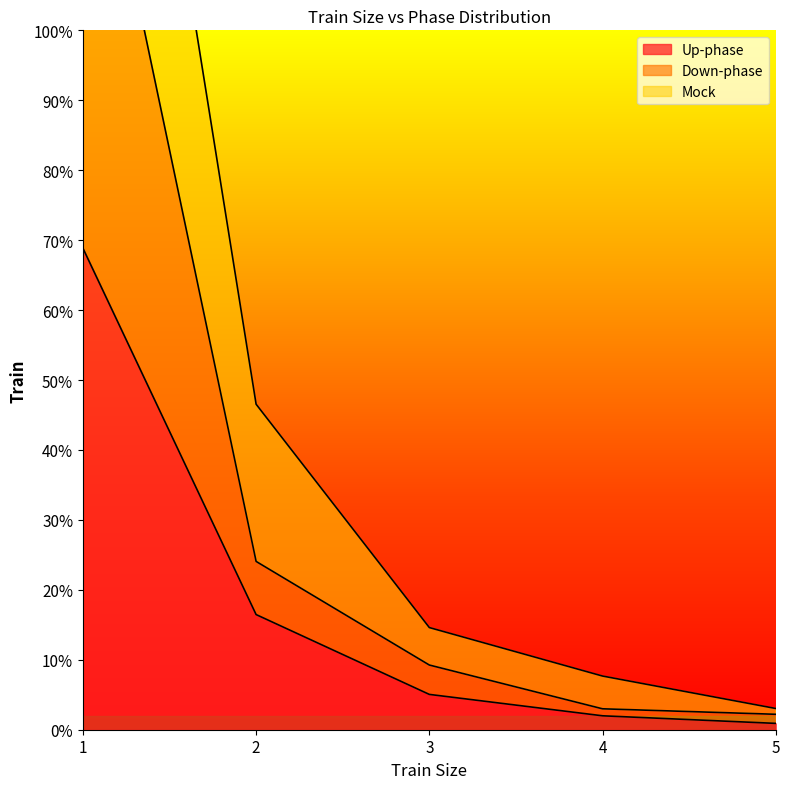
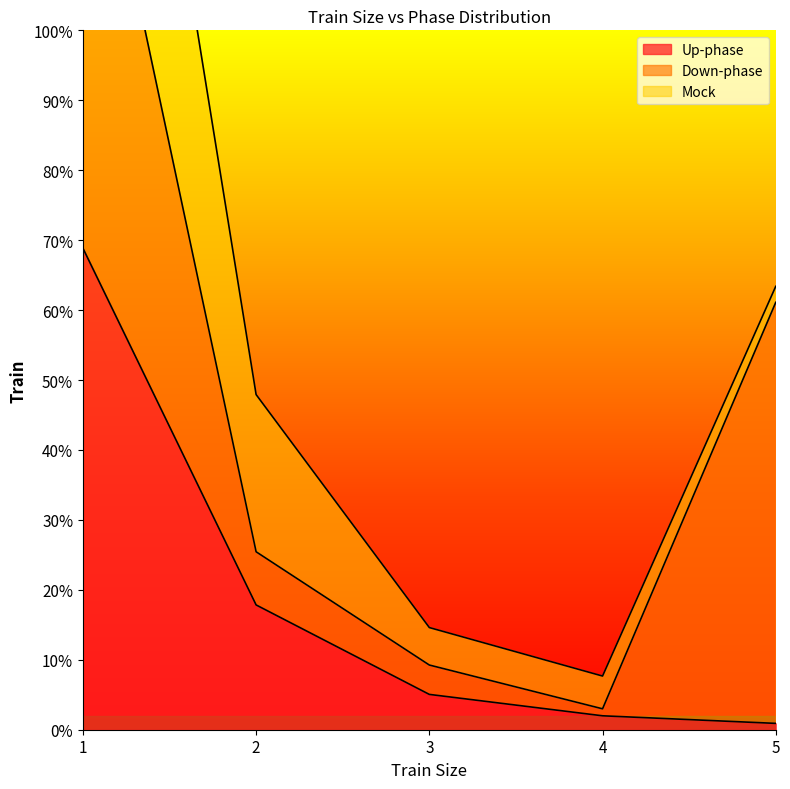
Up-phase, 2: 16% -> 18%
Down-phase, 5: 1% -> 60%
Mock, 5: 1% -> 2%
